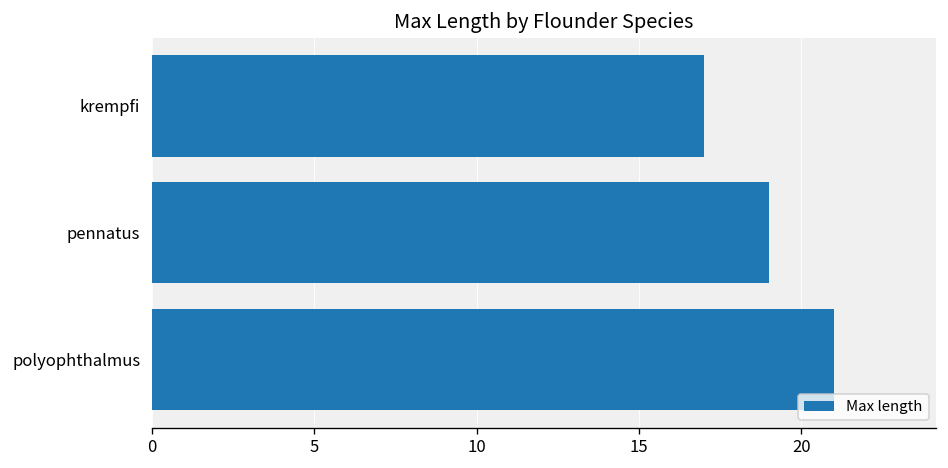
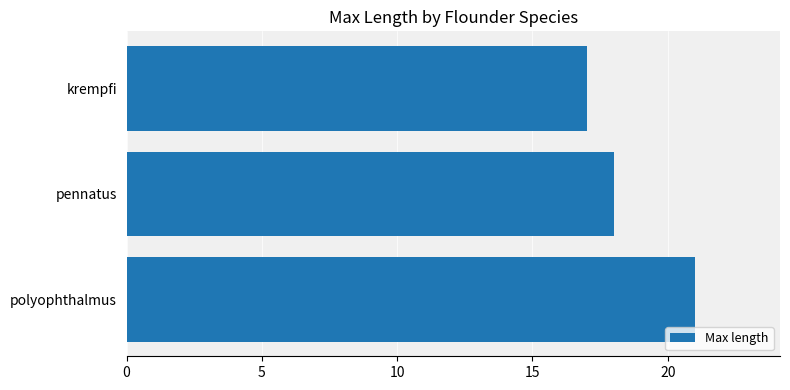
pennatus: 19 -> 18
